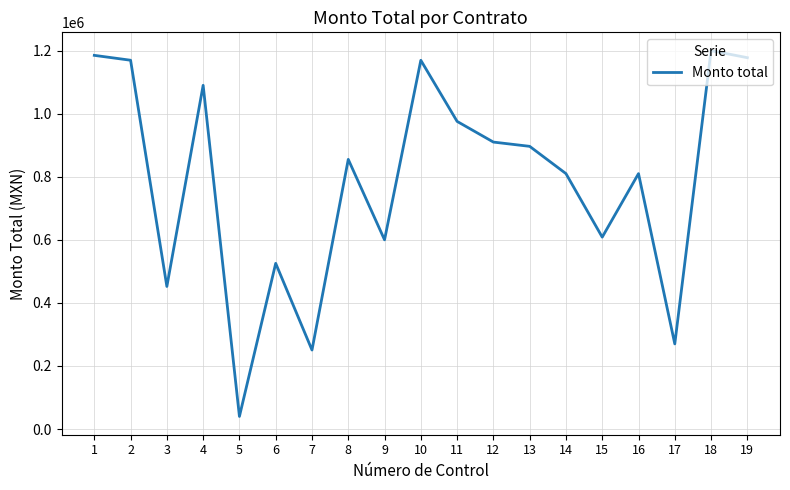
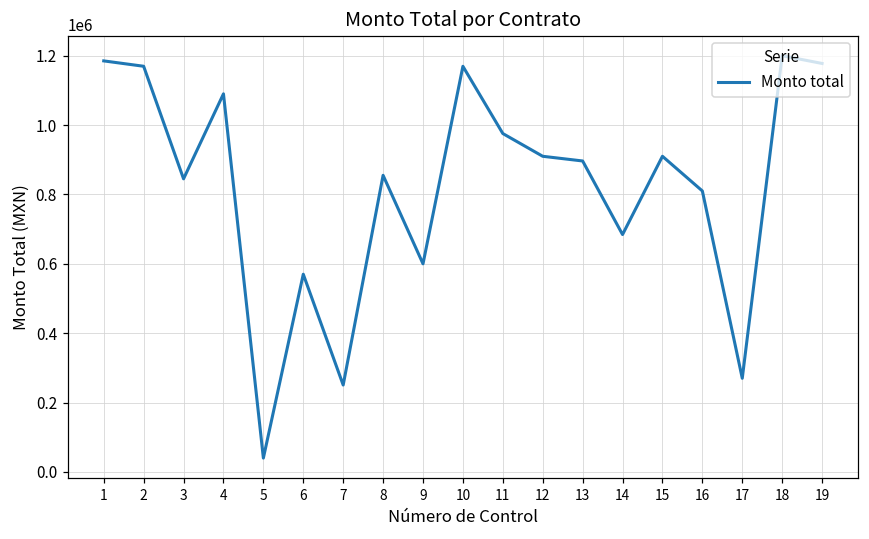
3: 450000 -> 850000
6: 530000 -> 570000
14: 810000 -> 680000
15: 610000 -> 910000
